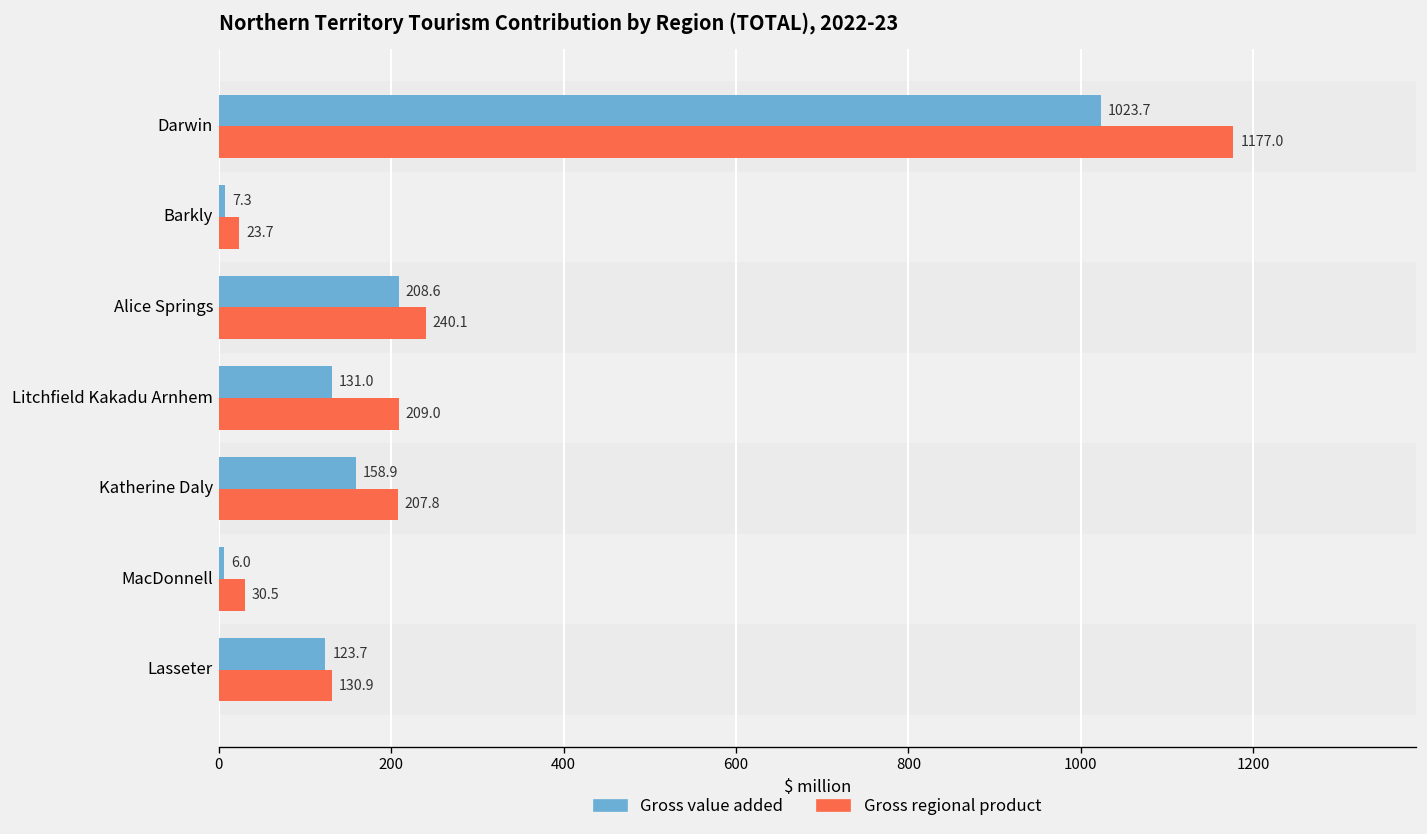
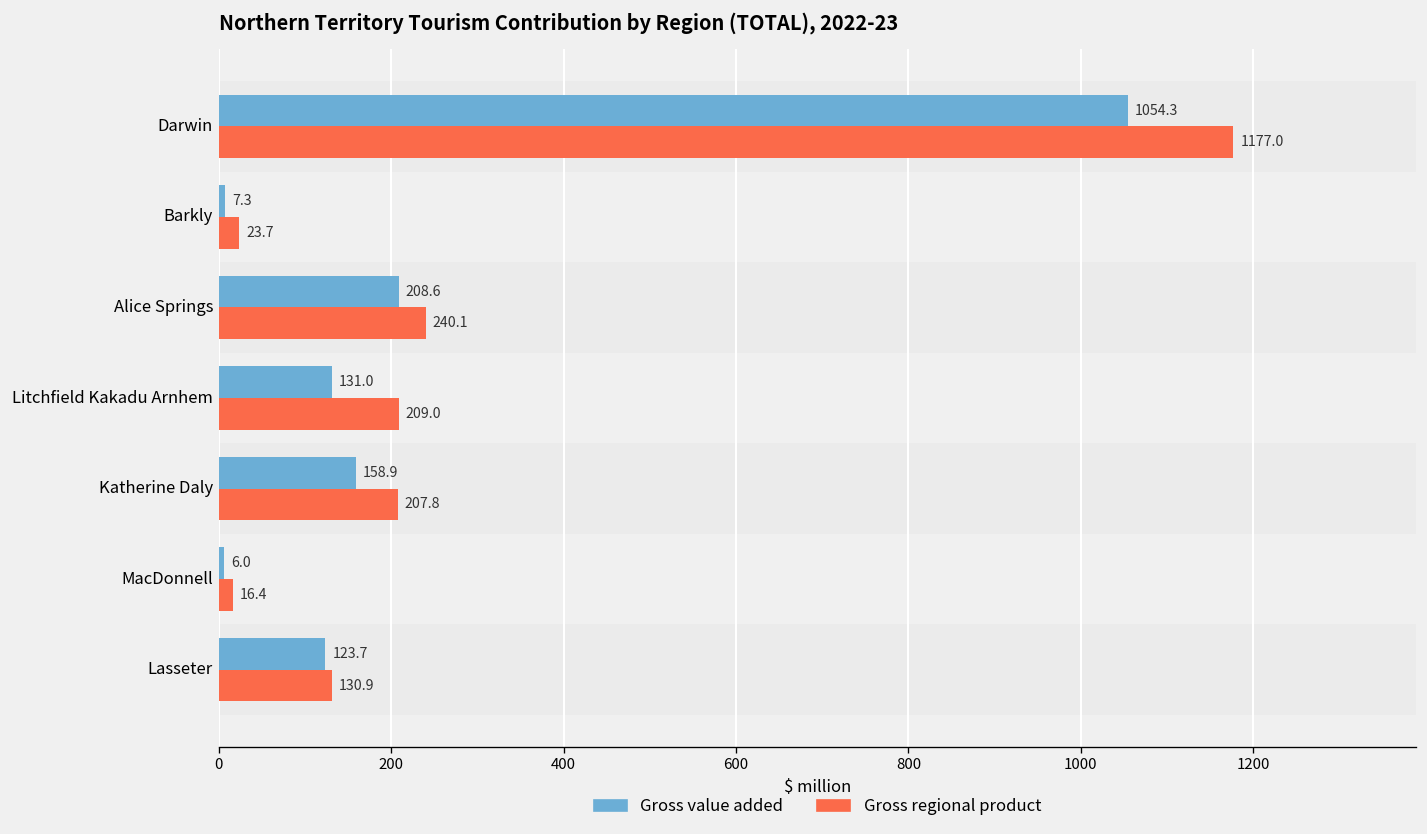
Gross value added, Darwin: 1023.7 -> 1054.3
Gross regional product, MacDonnell: 30.5 -> 16.4
